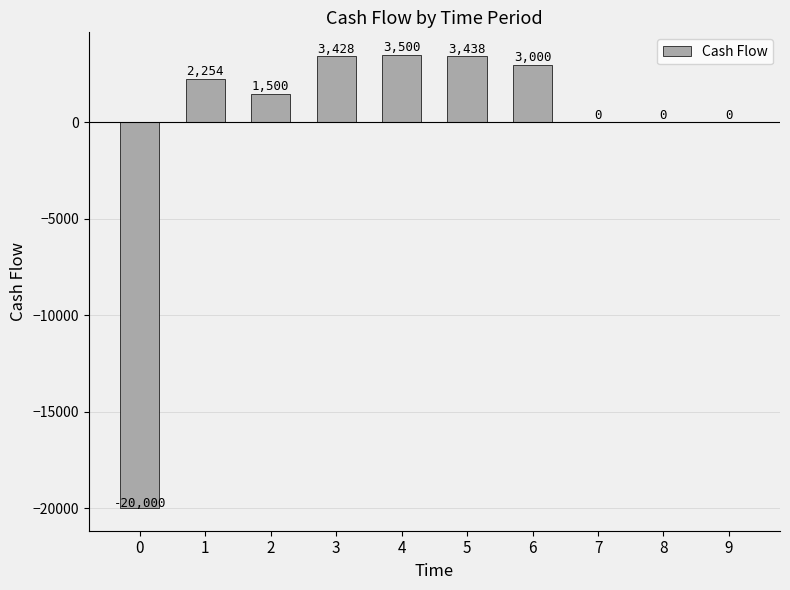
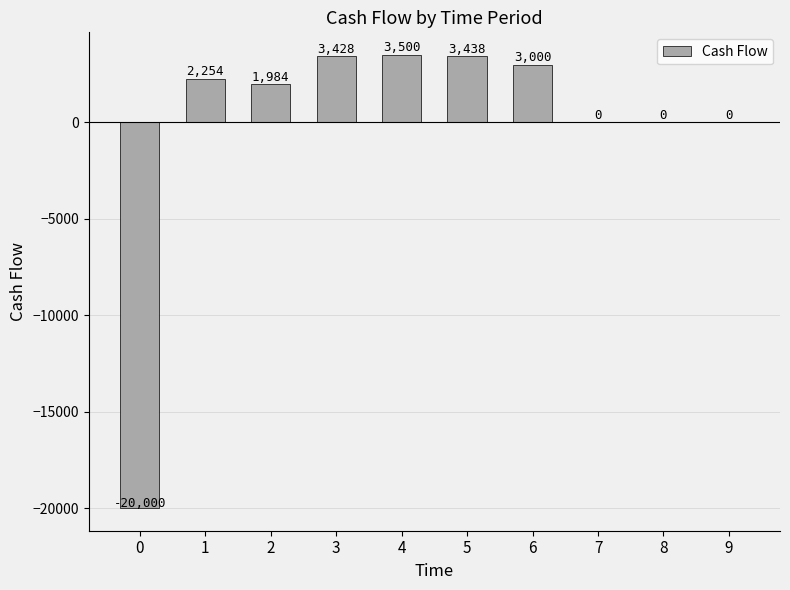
2: 1,500 -> 1,984
